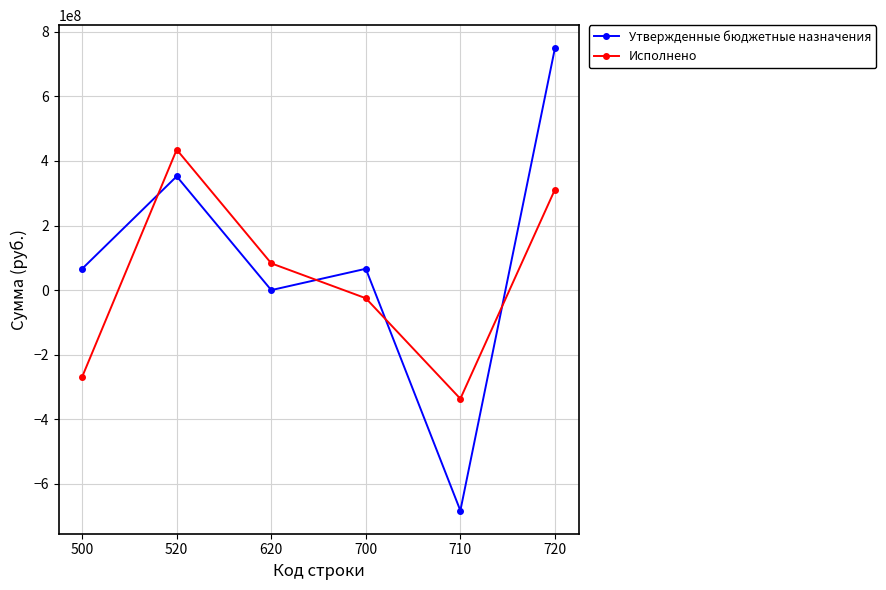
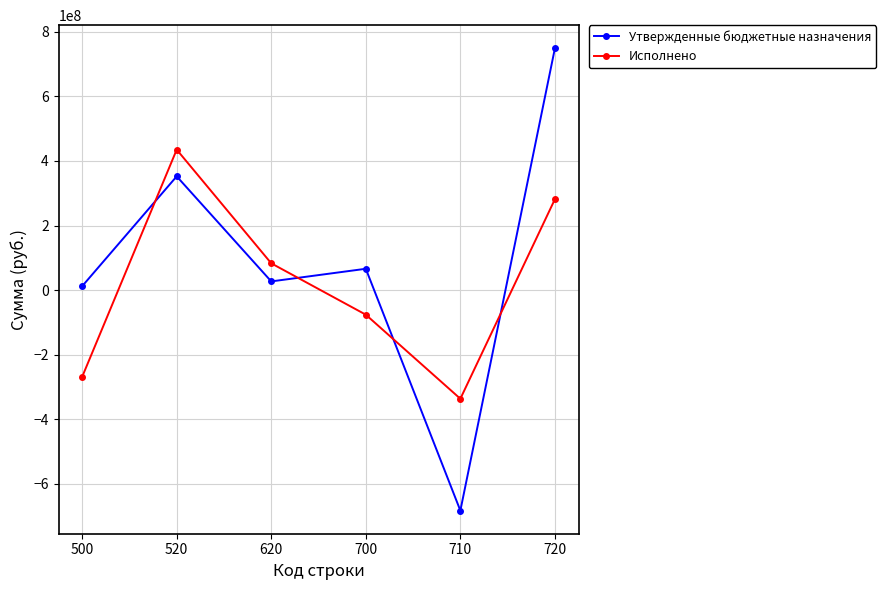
Утвержденные бюджетные назначения, 500: 70000000 -> 10000000
Утвержденные бюджетные назначения, 620: 0 -> 30000000
Исполнено, 700: -30000000 -> -80000000
Исполнено, 720: 310000000 -> 280000000
